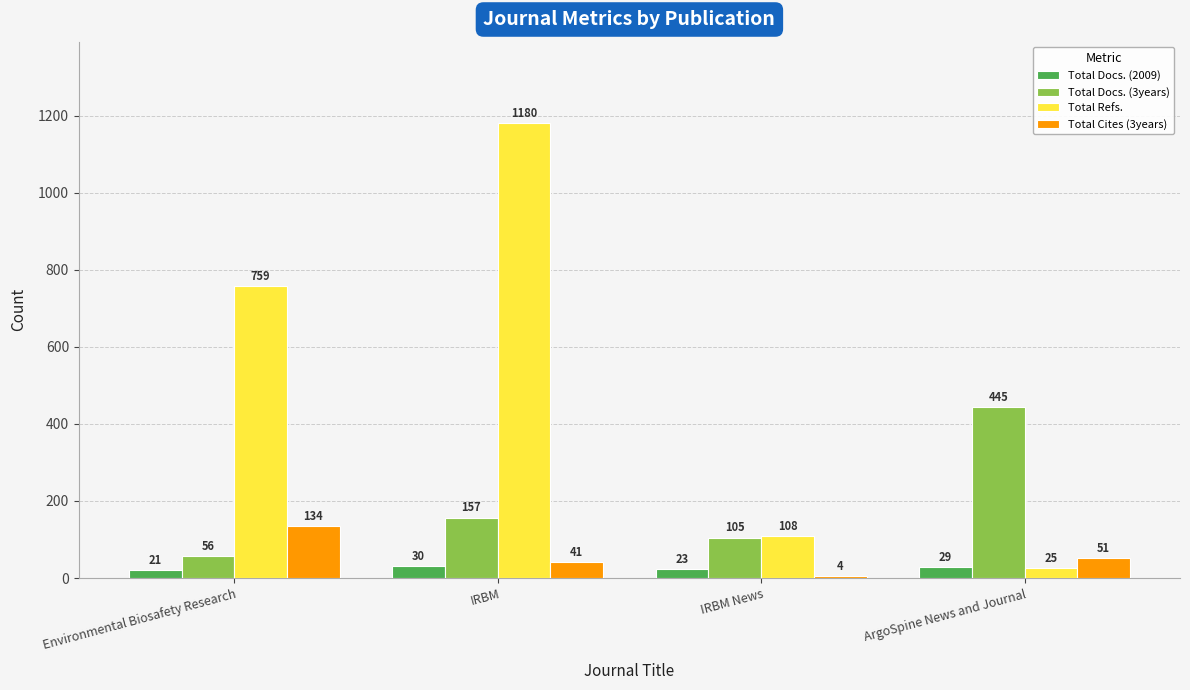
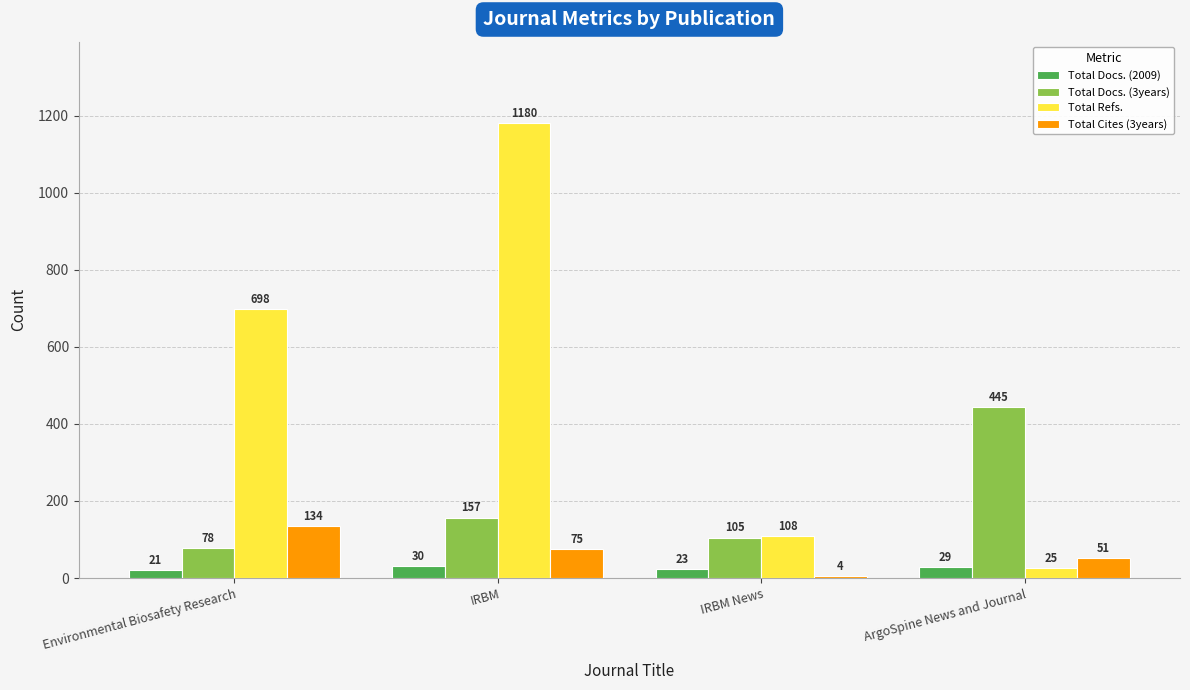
Total Docs. (3years), Environmental Biosafety Research: 56 -> 78
Total Refs., Environmental Biosafety Research: 759 -> 698
Total Cites (3years), IRBM: 41 -> 75
